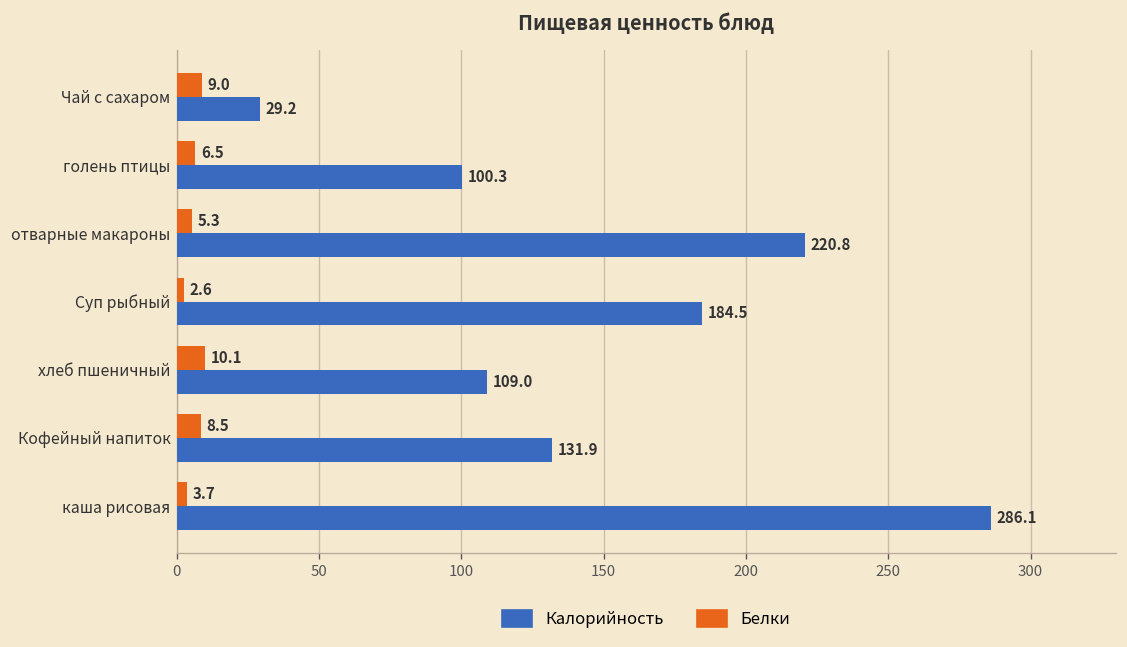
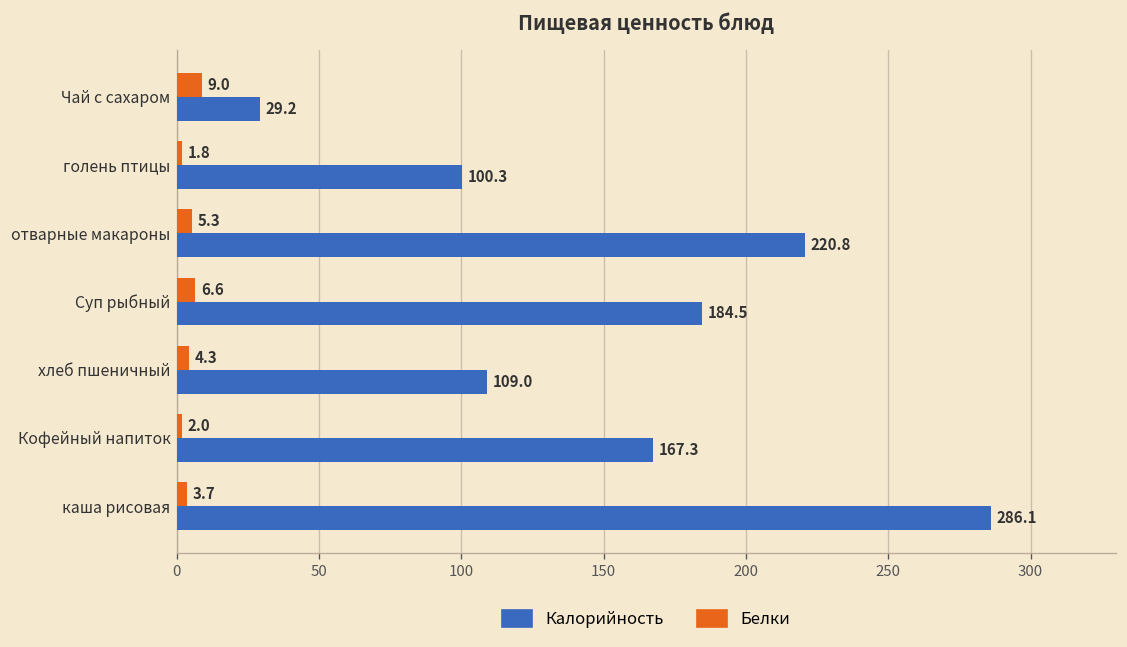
Белки, голень птицы: 6.5 -> 1.8
Белки, Суп рыбный: 2.6 -> 6.6
Белки, хлеб пшеничный: 10.1 -> 4.3
Белки, Кофейный напиток: 8.5 -> 2.0
Калорийность, Кофейный напиток: 131.9 -> 167.3
